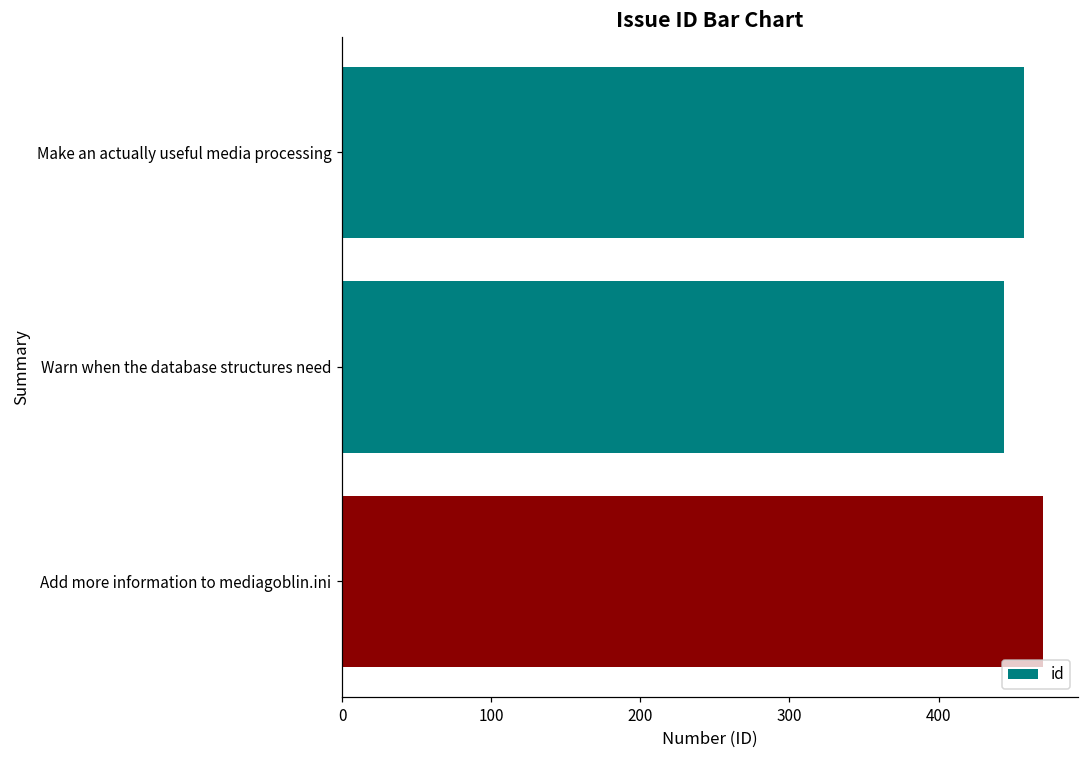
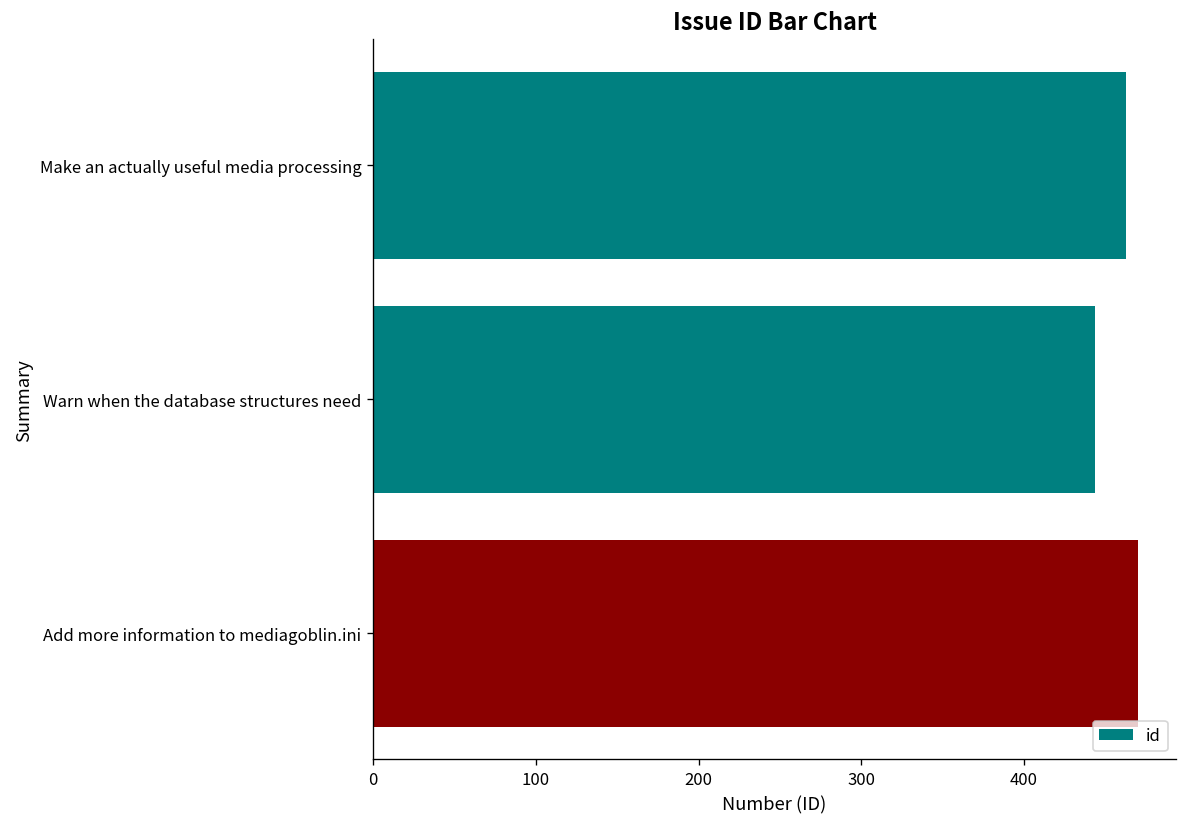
Make an actually useful media processing: 457 -> 463
